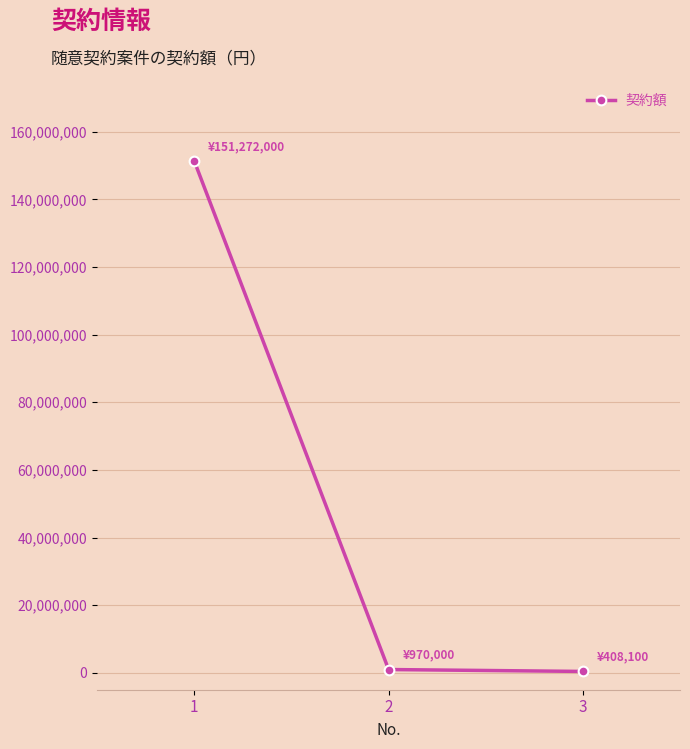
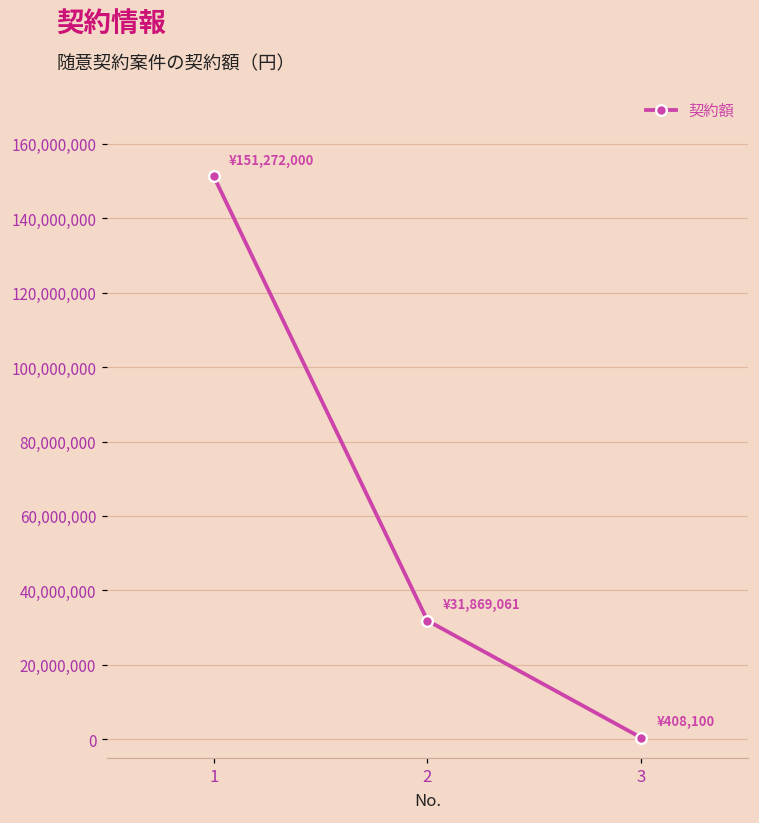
2: ¥970,000 -> ¥31,869,061
